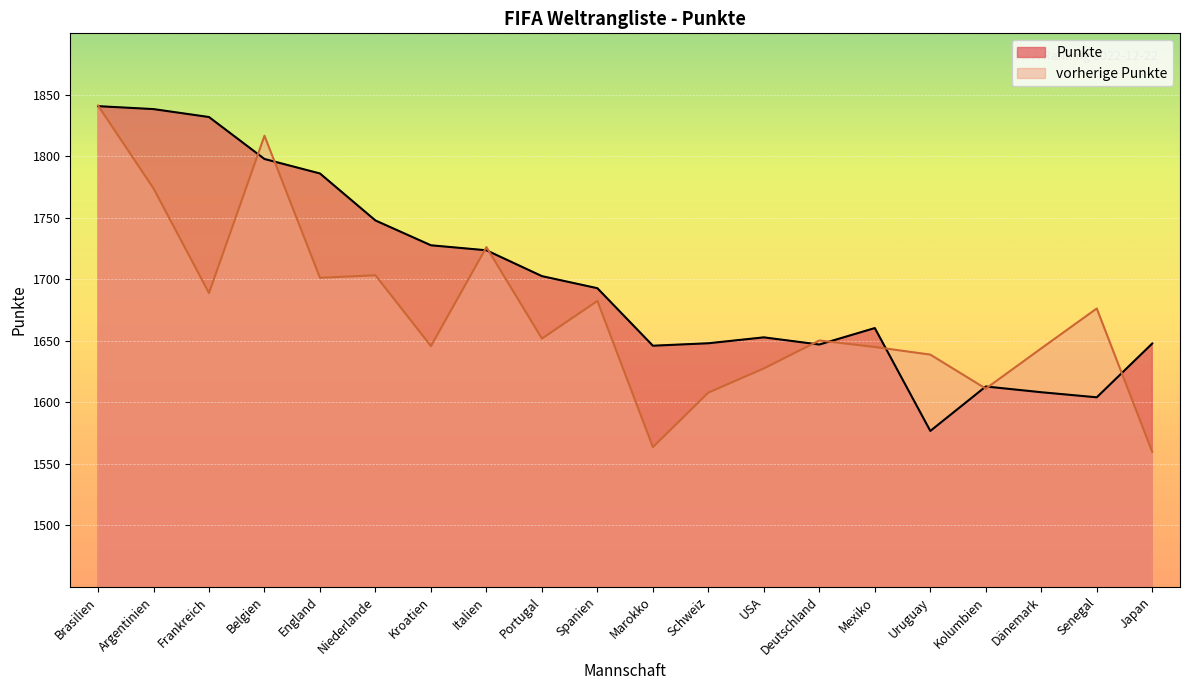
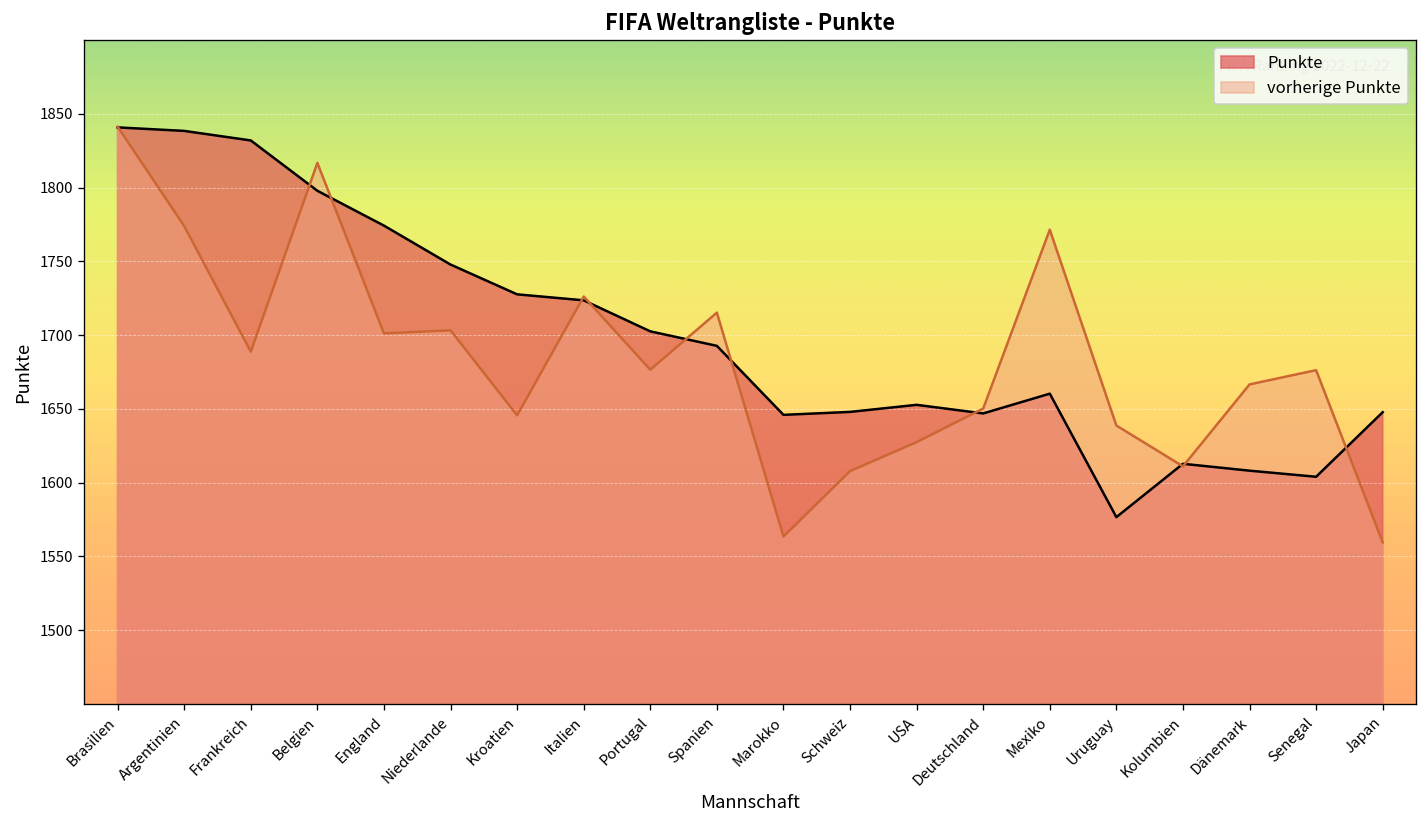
Punkte, England: 1786 -> 1774
vorherige Punkte, Portugal: 1652 -> 1677
vorherige Punkte, Spanien: 1682 -> 1715
vorherige Punkte, Mexiko: 1645 -> 1771
vorherige Punkte, Dänemark: 1644 -> 1667
